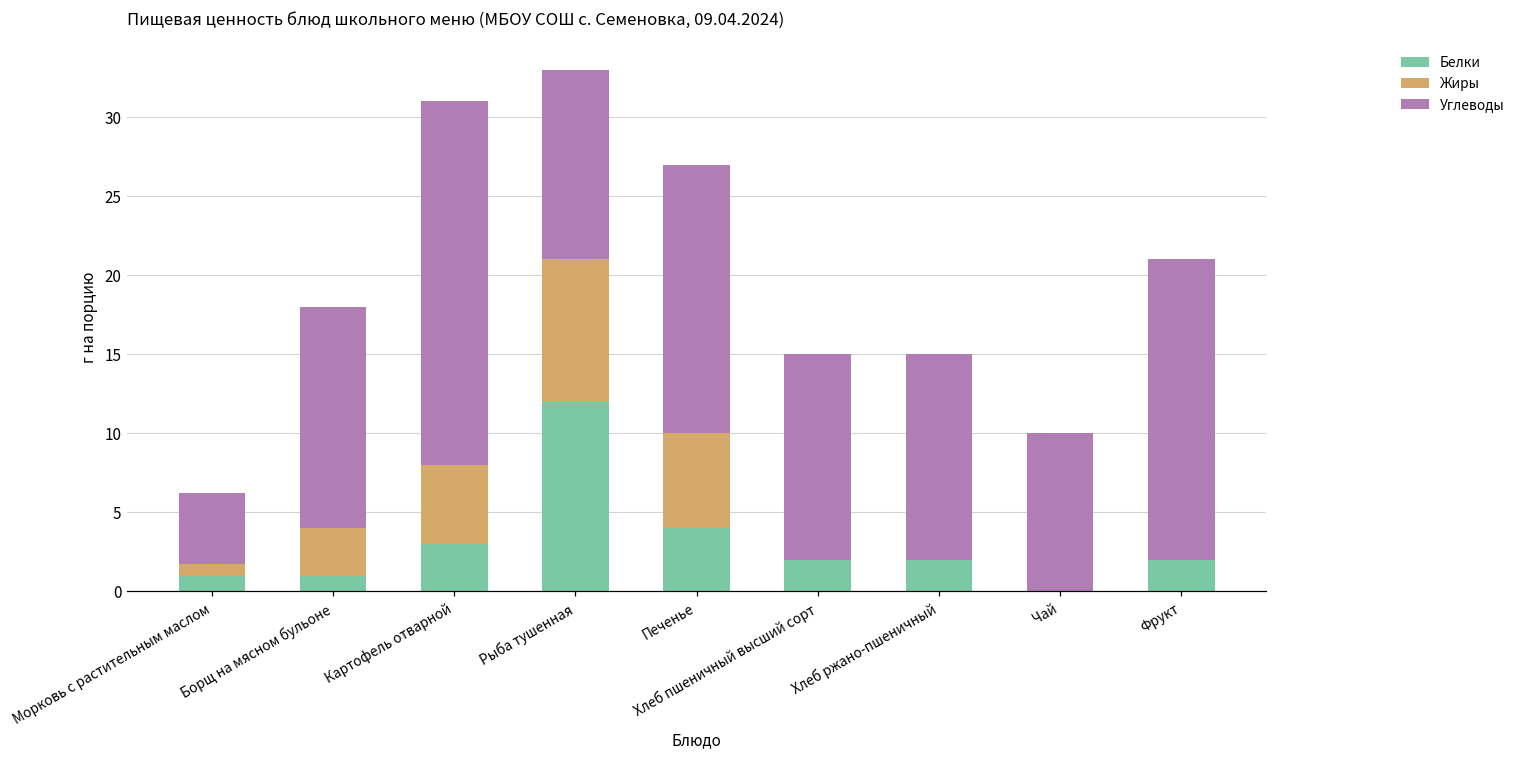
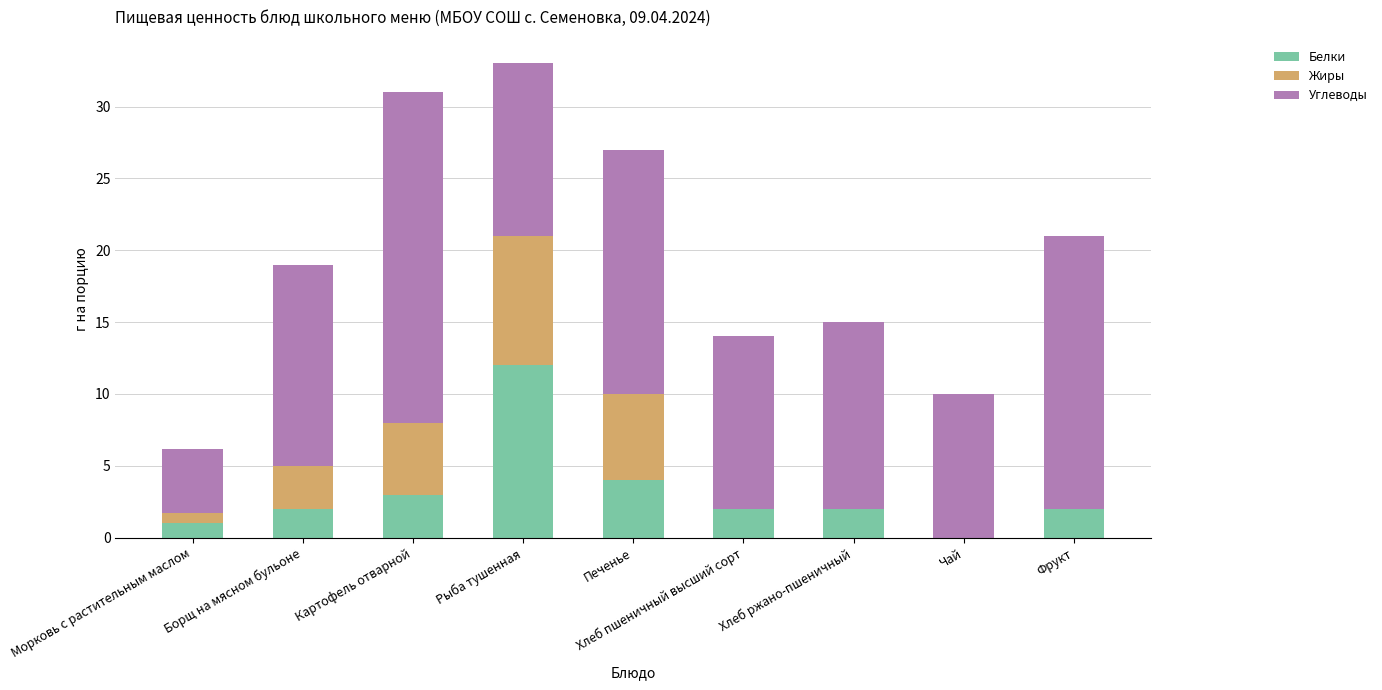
Белки, Борщ на мясном бульоне: 1 -> 2
Углеводы, Хлеб пшеничный высший сорт: 13 -> 12
